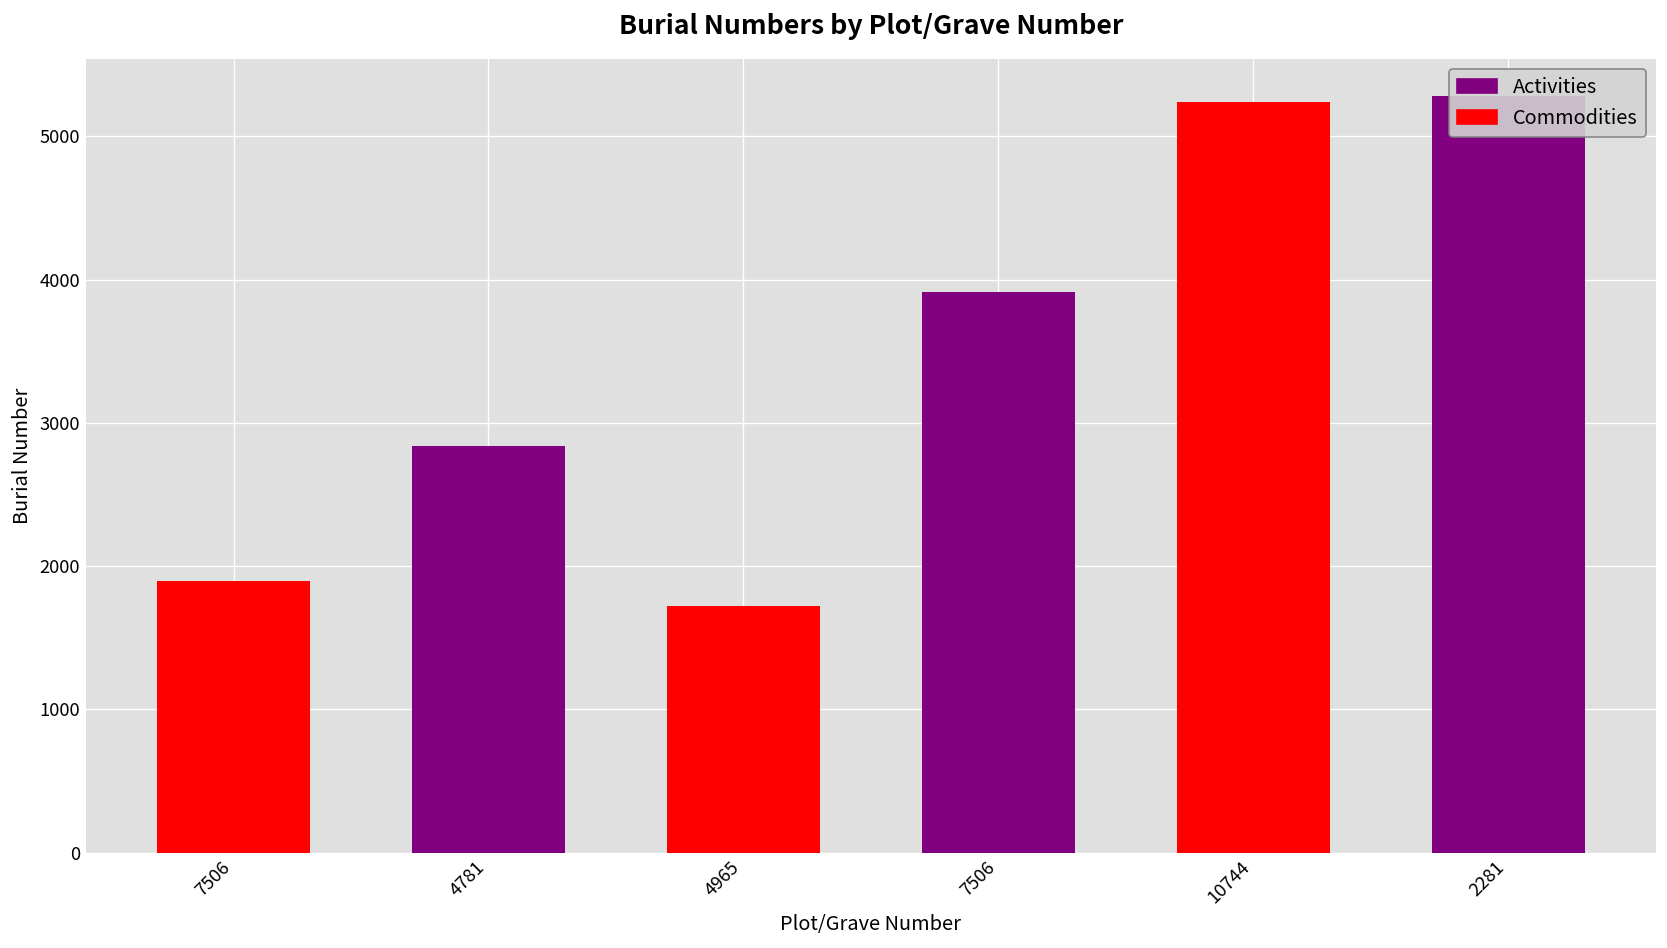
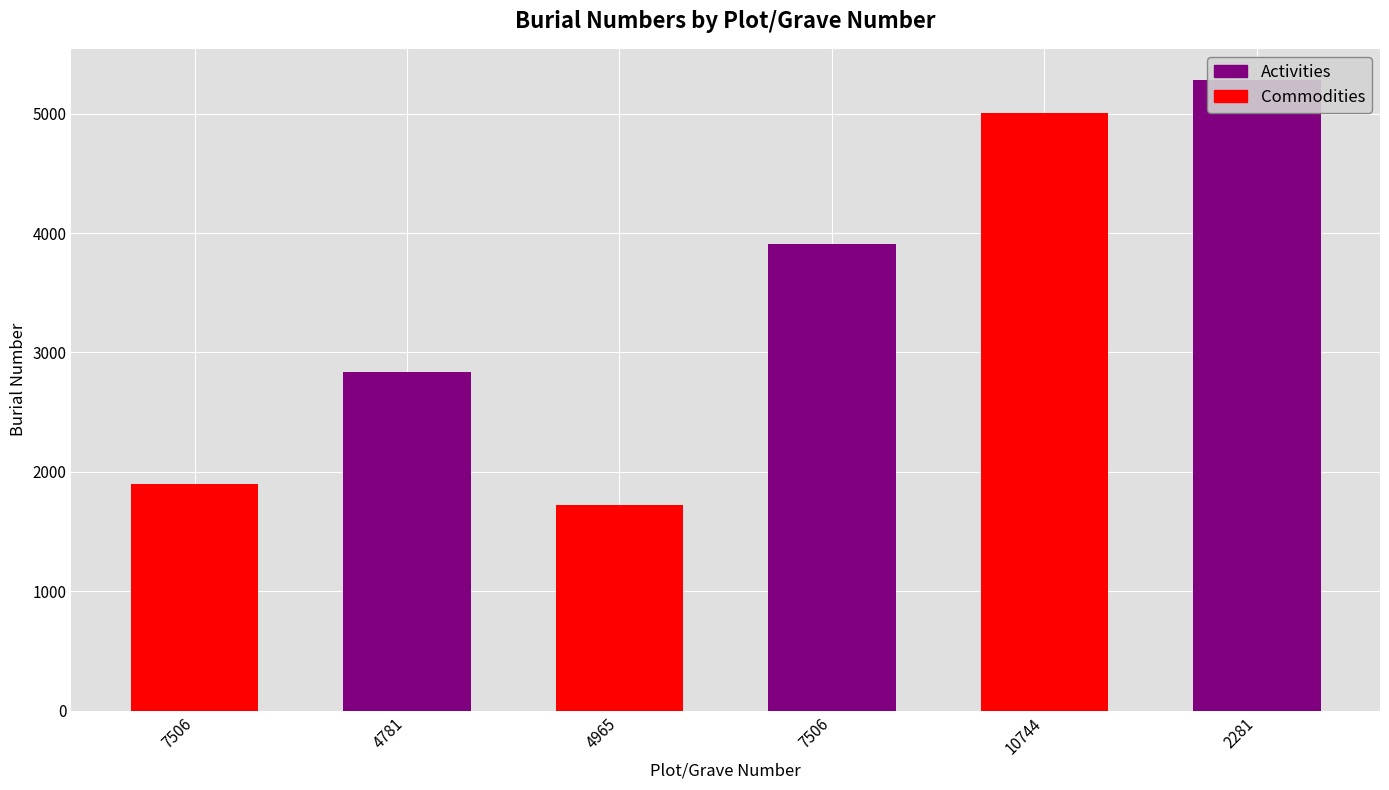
10744: 5240 -> 5000
